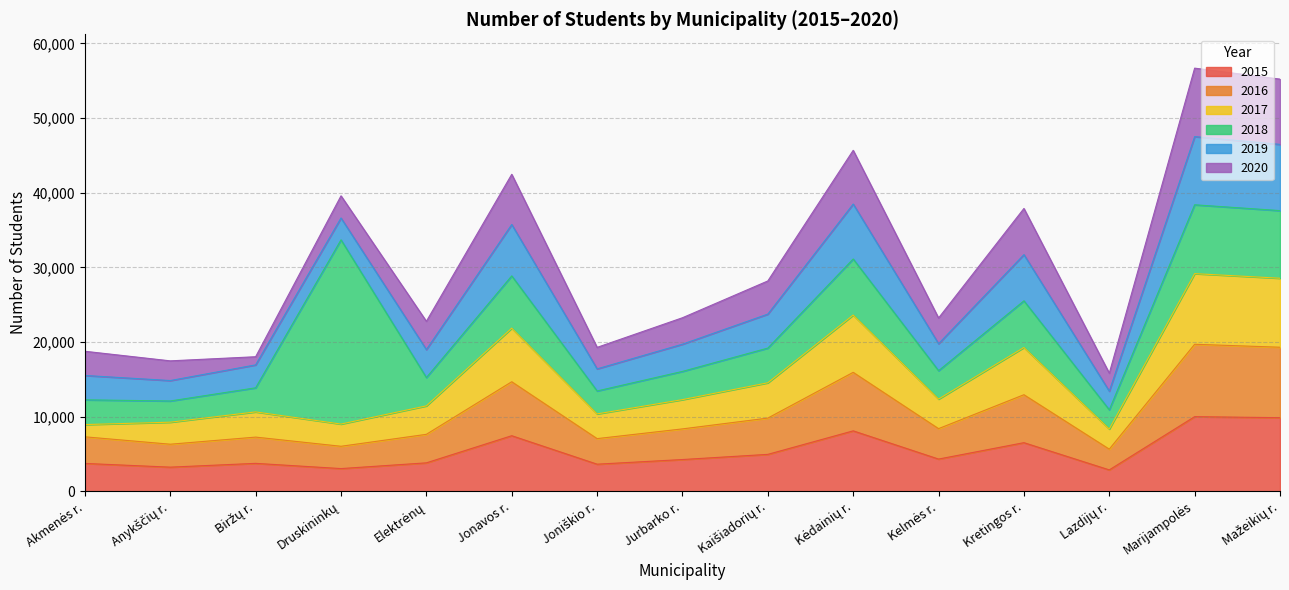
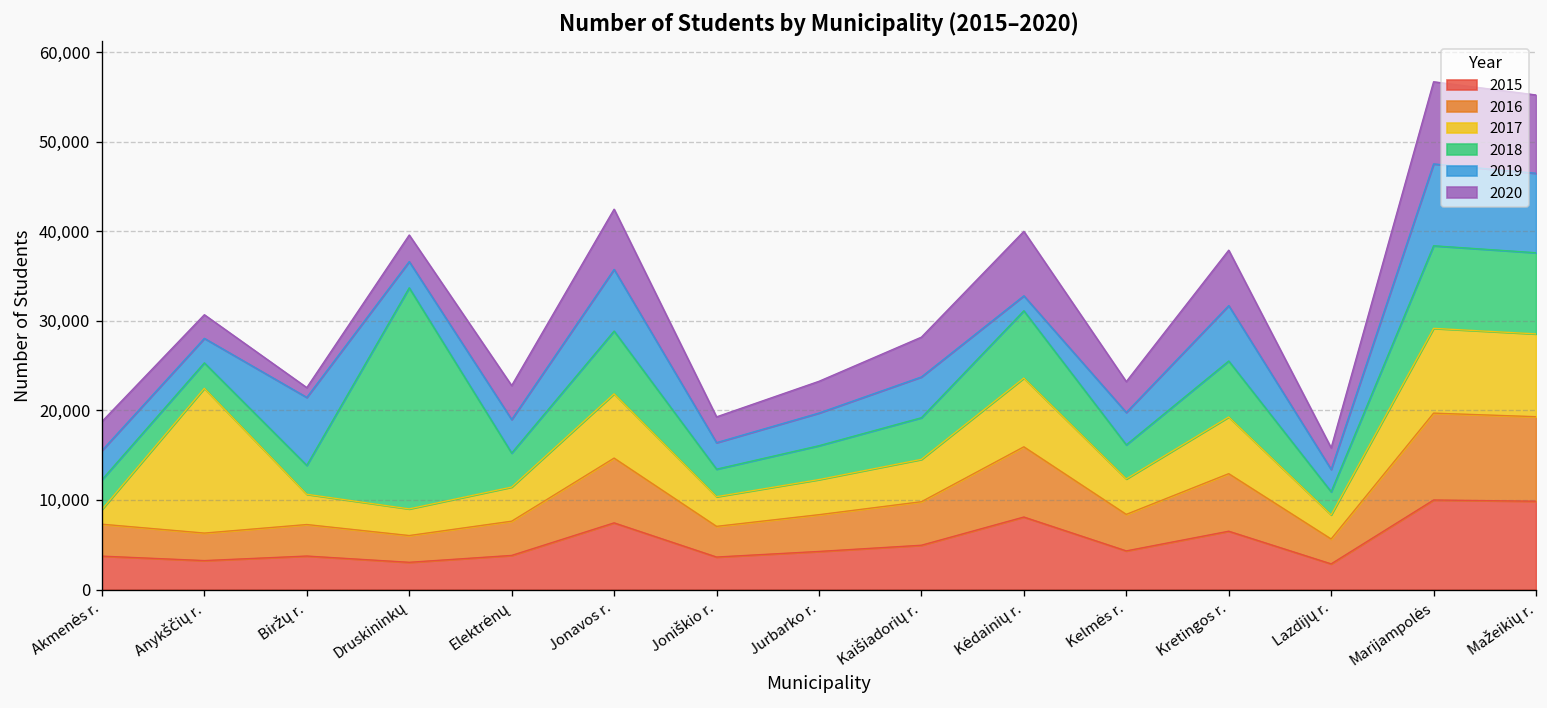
2017, Anykščių r.: 3,000 -> 16,000
2019, Biržų r.: 3,000 -> 8,000
2019, Kėdainių r.: 7,000 -> 2,000
